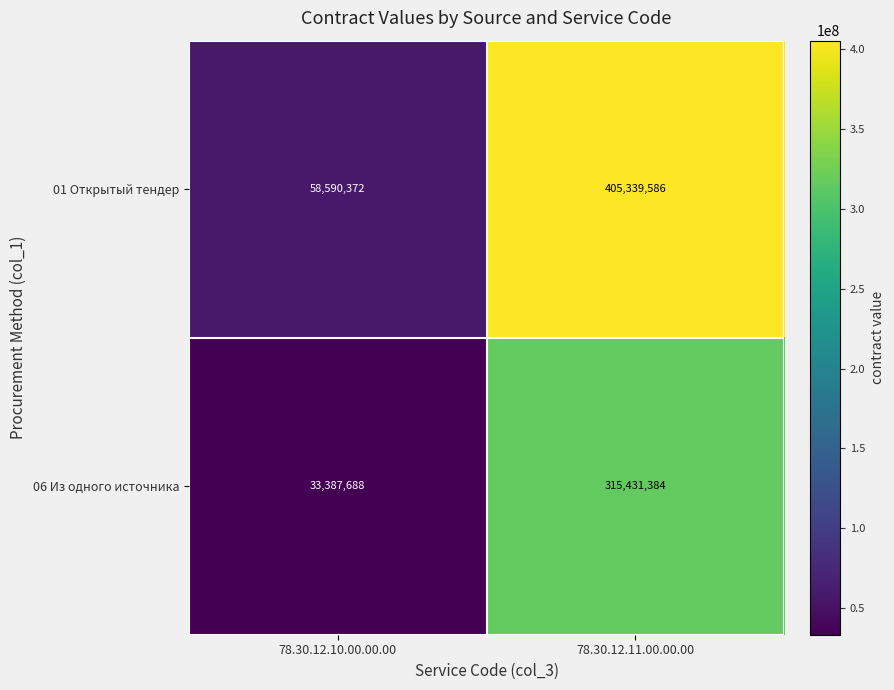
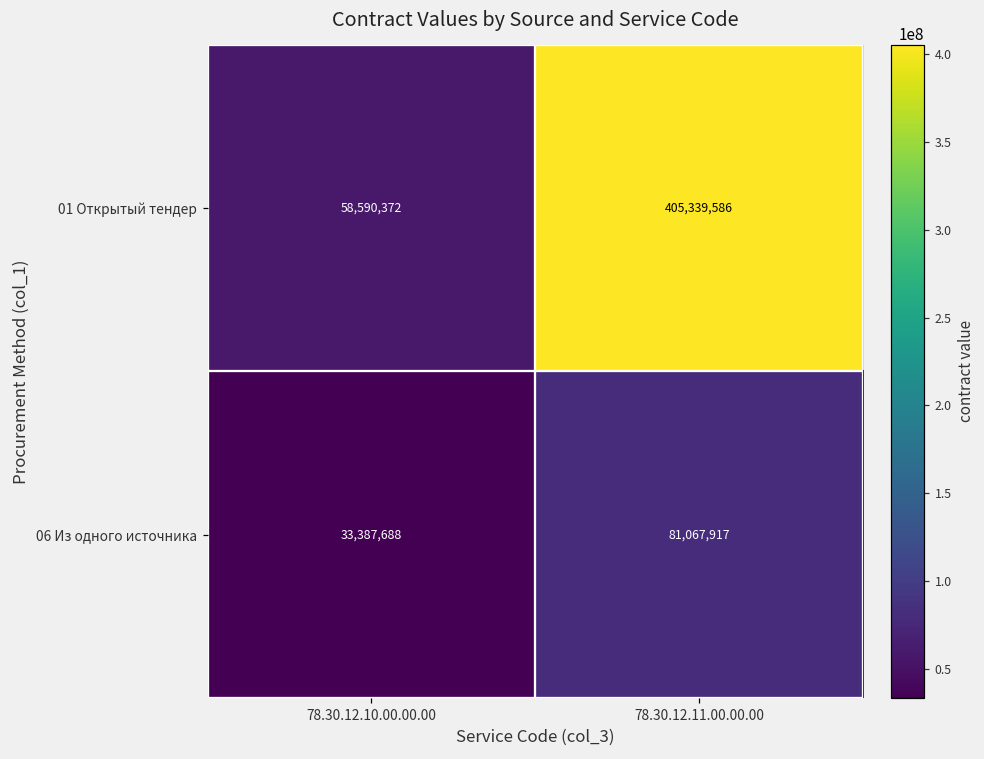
06 Из одного источника, 78.30.12.11.00.00.00: 315,431,384 -> 81,067,917
